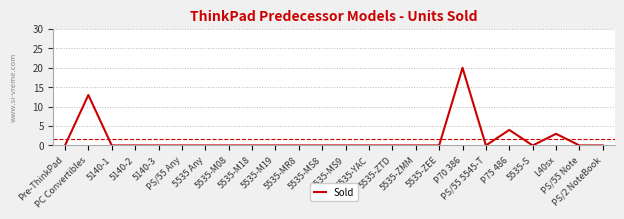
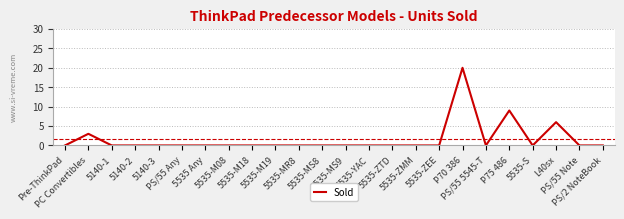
PC Convertibles: 13 -> 3
P75 486: 4 -> 9
L40sx: 3 -> 6
